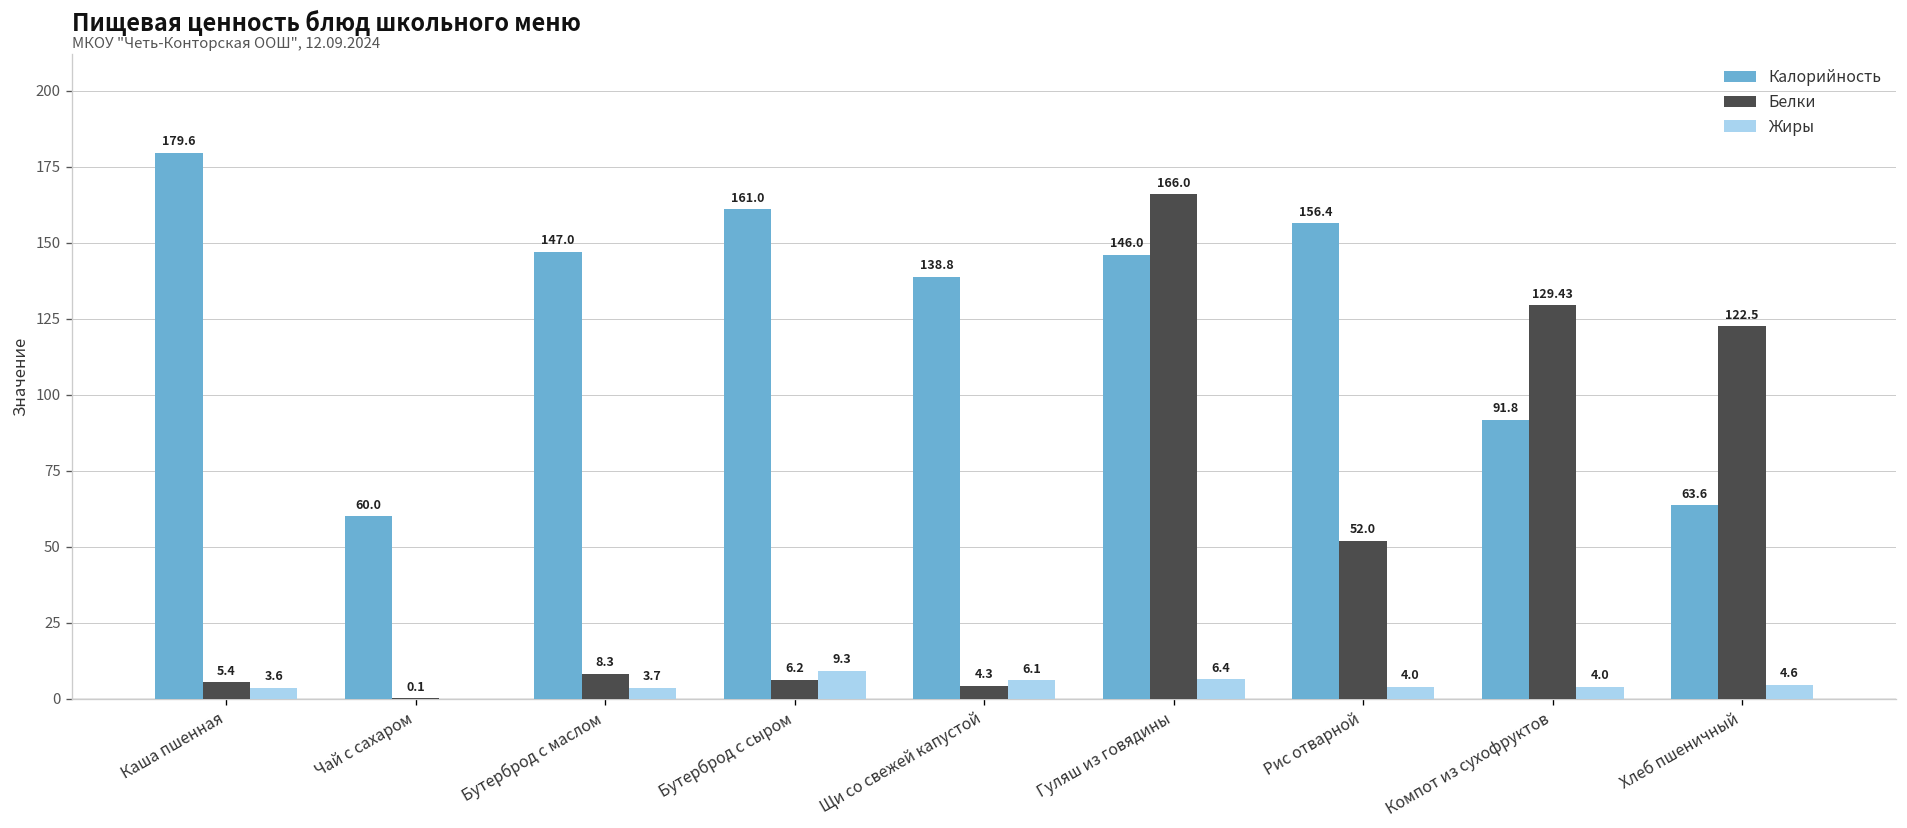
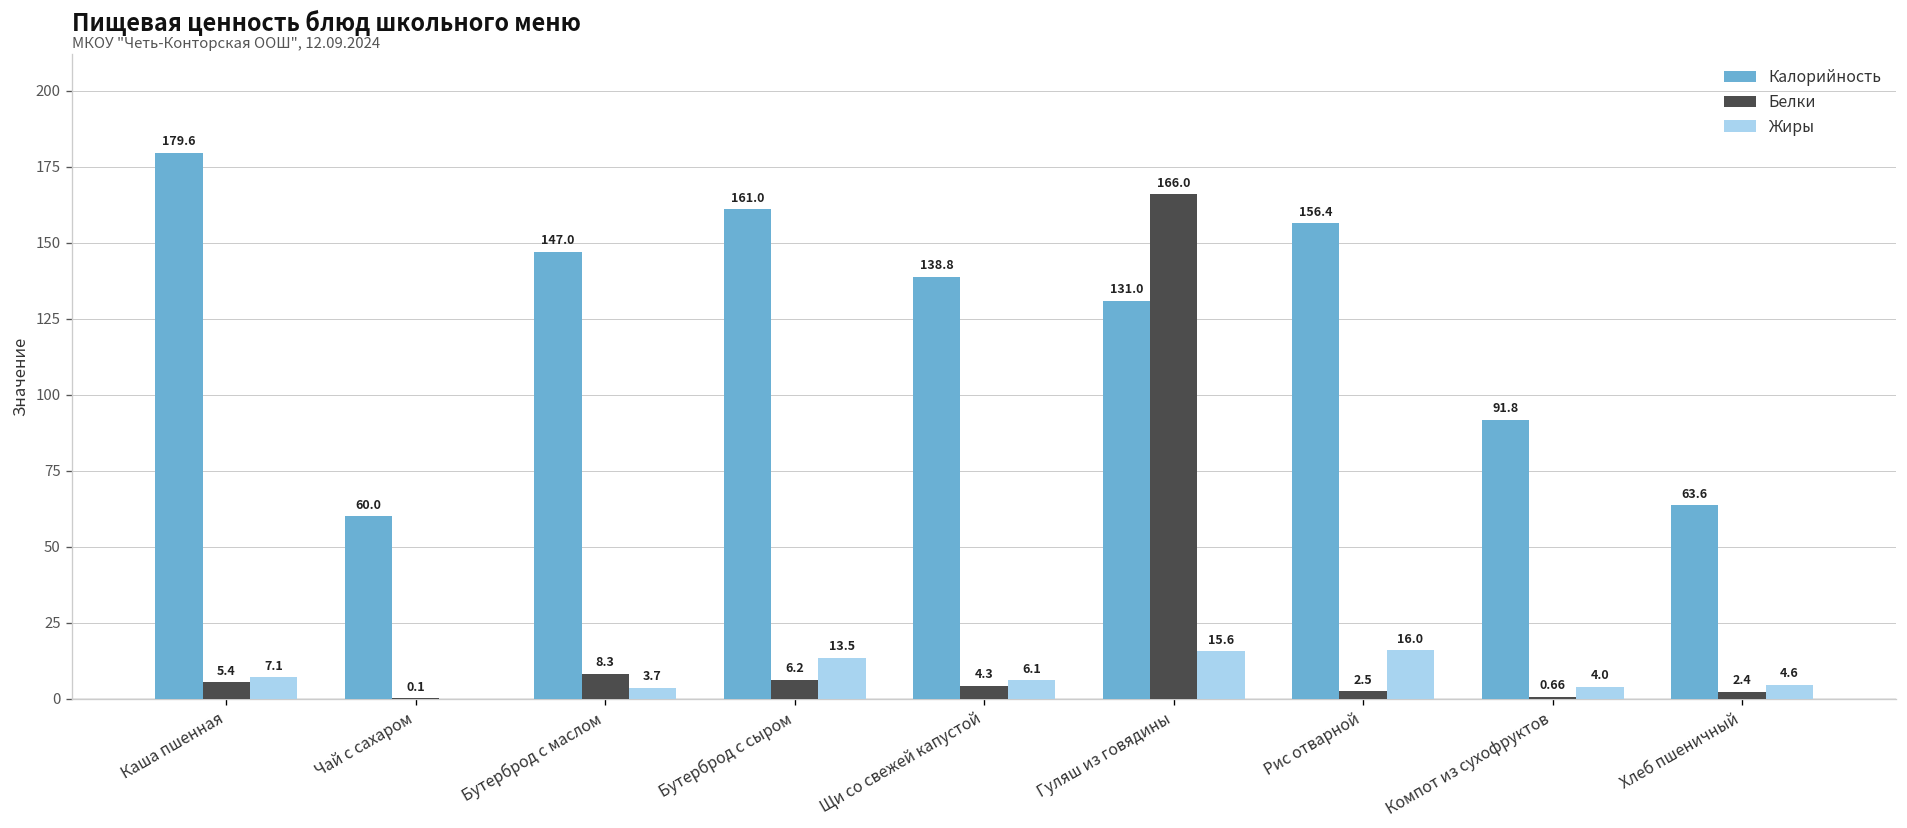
Жиры, Каша пшенная: 3.6 -> 7.1
Жиры, Бутерброд с сыром: 9.3 -> 13.5
Калорийность, Гуляш из говядины: 146.0 -> 131.0
Жиры, Гуляш из говядины: 6.4 -> 15.6
Белки, Рис отварной: 52.0 -> 2.5
Жиры, Рис отварной: 4.0 -> 16.0
Белки, Компот из сухофруктов: 129.43 -> 0.66
Белки, Хлеб пшеничный: 122.5 -> 2.4
